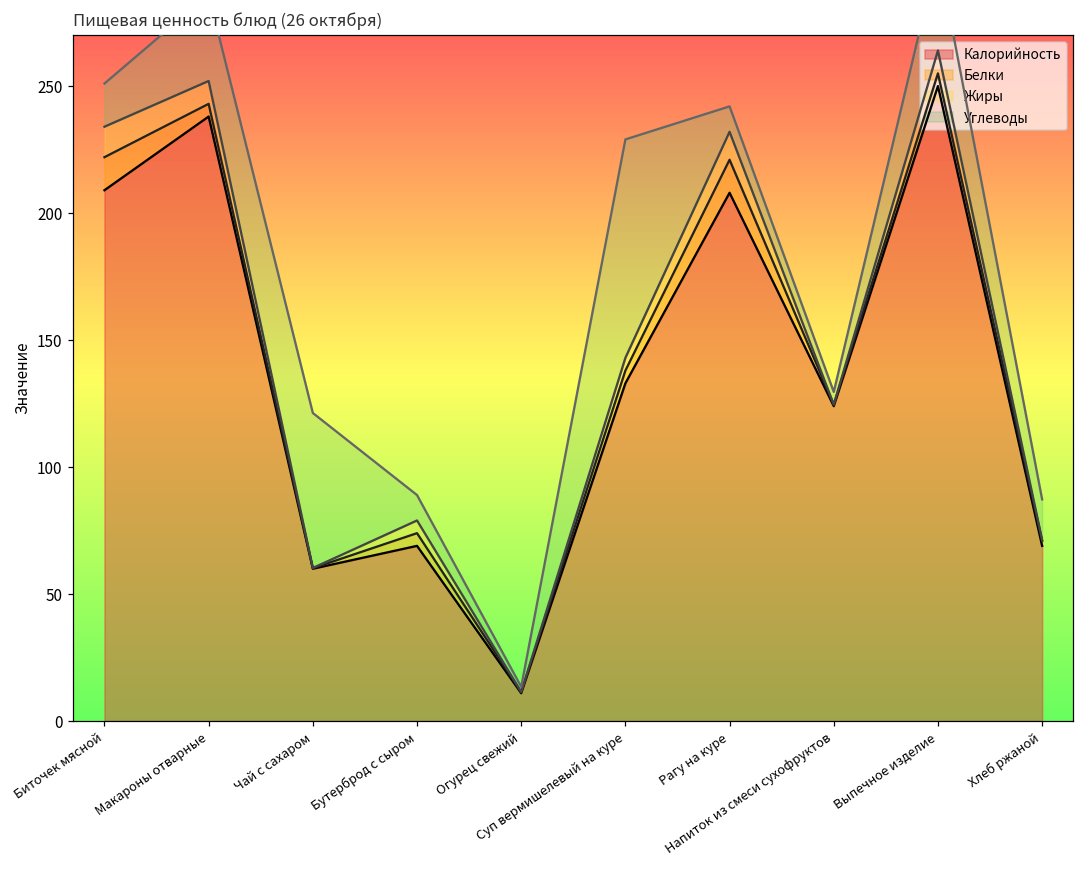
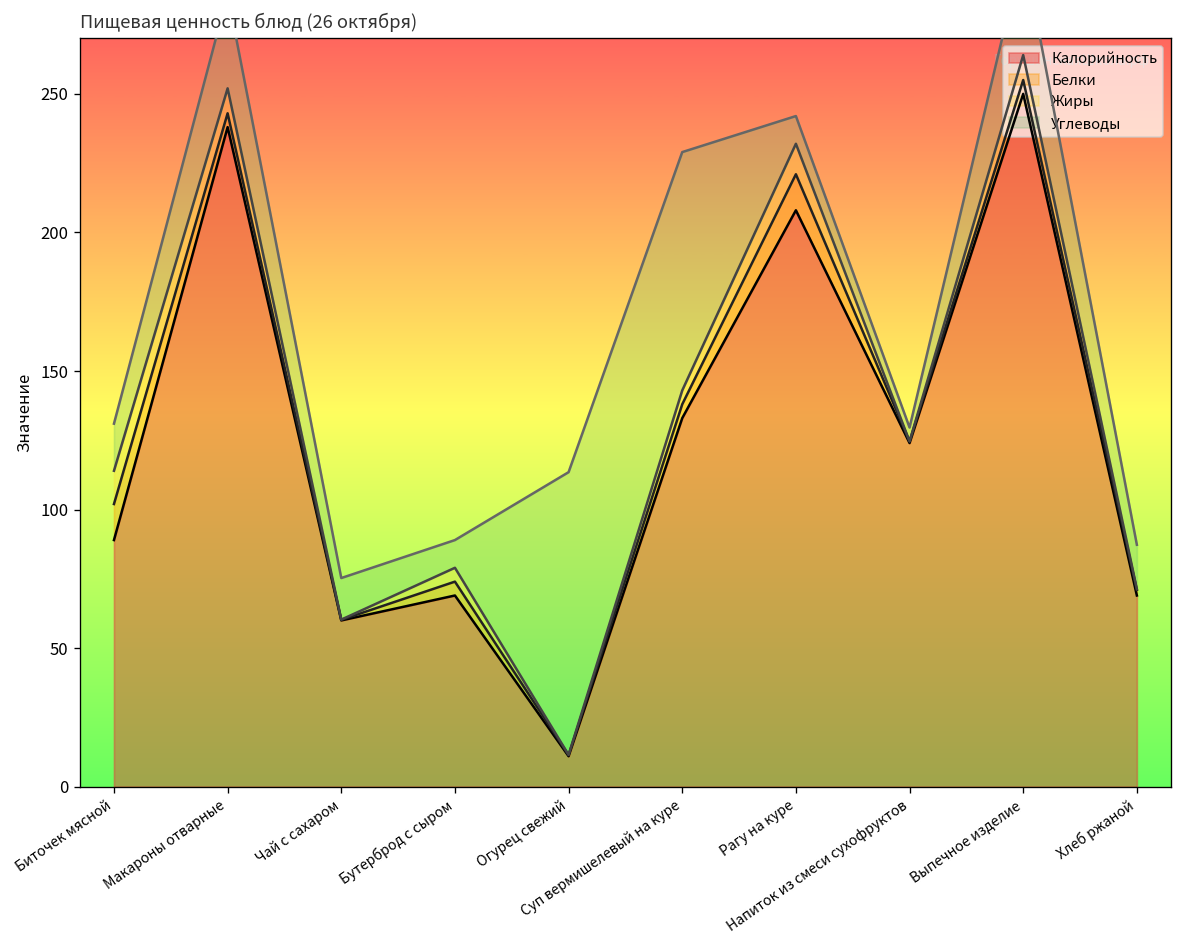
Калорийность, Биточек мясной: 209 -> 89
Углеводы, Чай с сахаром: 61 -> 15
Углеводы, Огурец свежий: 2 -> 102
